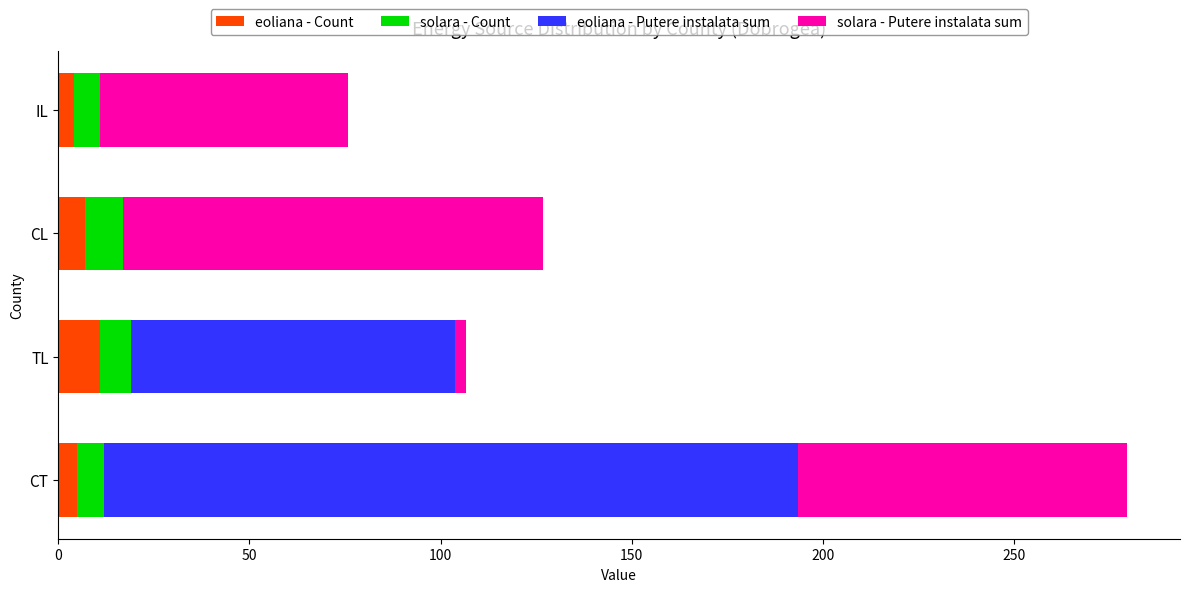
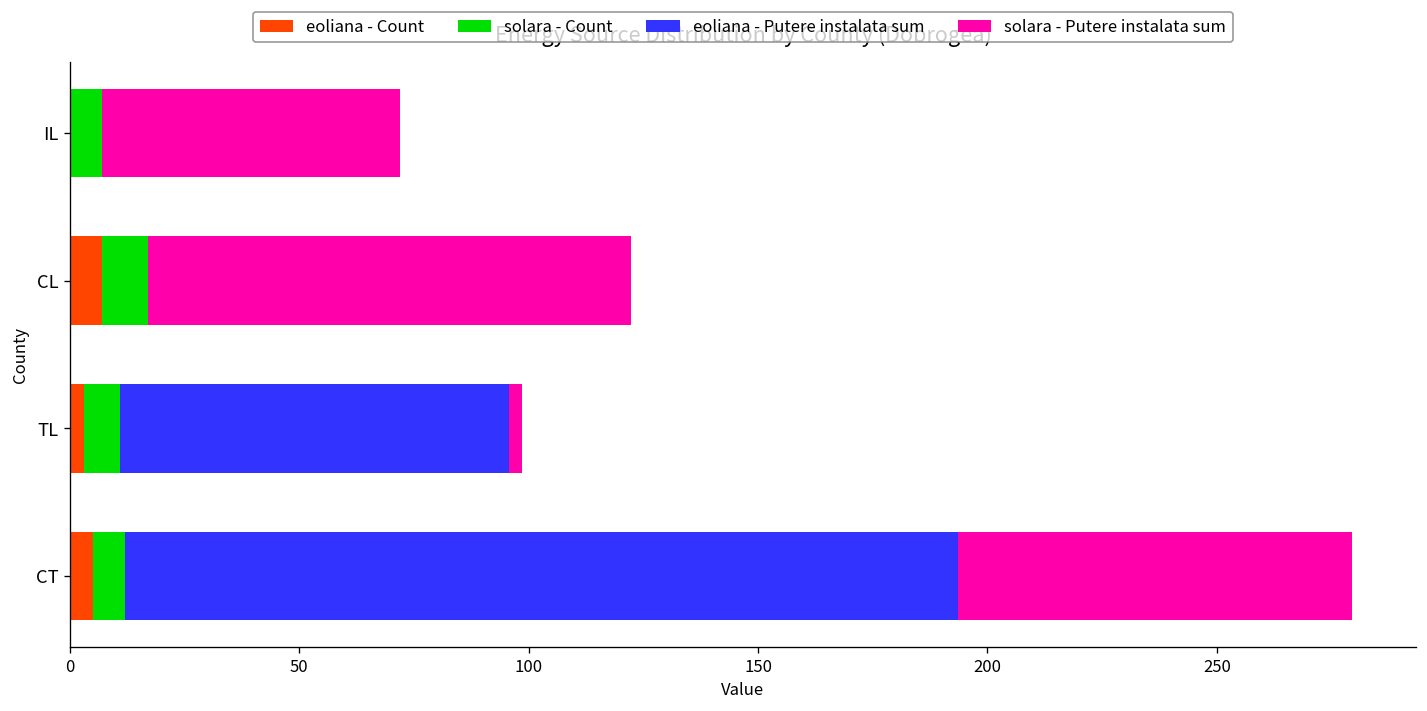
eoliana - Count, IL: 4 -> 0
solara - Putere instalata sum, CL: 110 -> 105
eoliana - Count, TL: 11 -> 3
